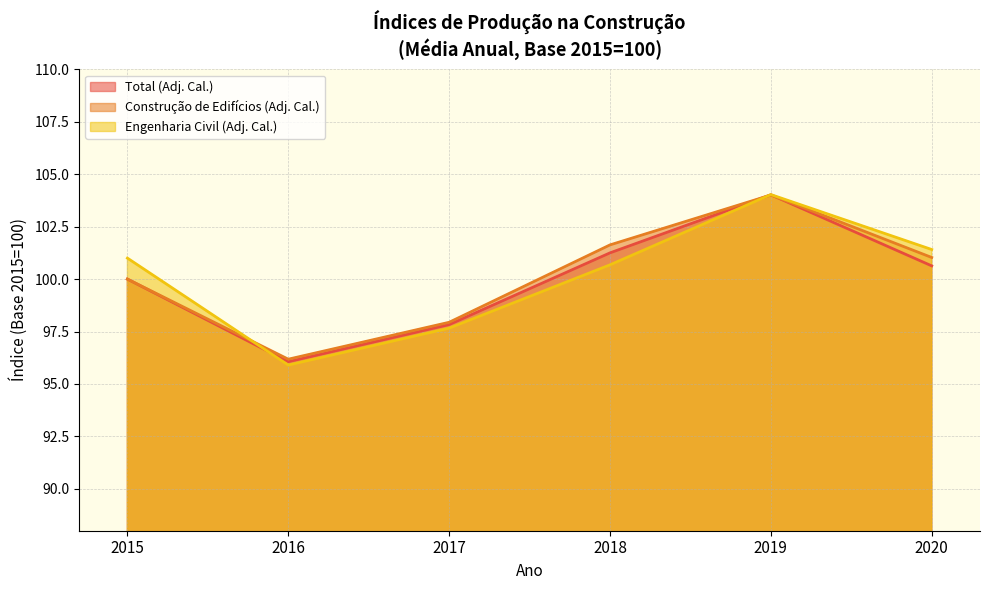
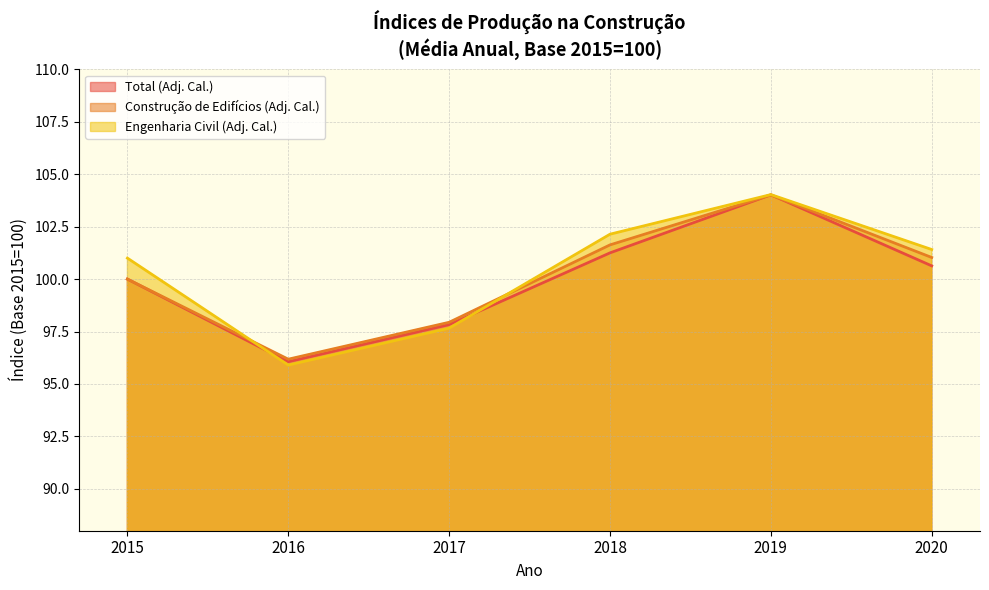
Engenharia Civil (Adj. Cal.), 2018: 100.7 -> 102.1
